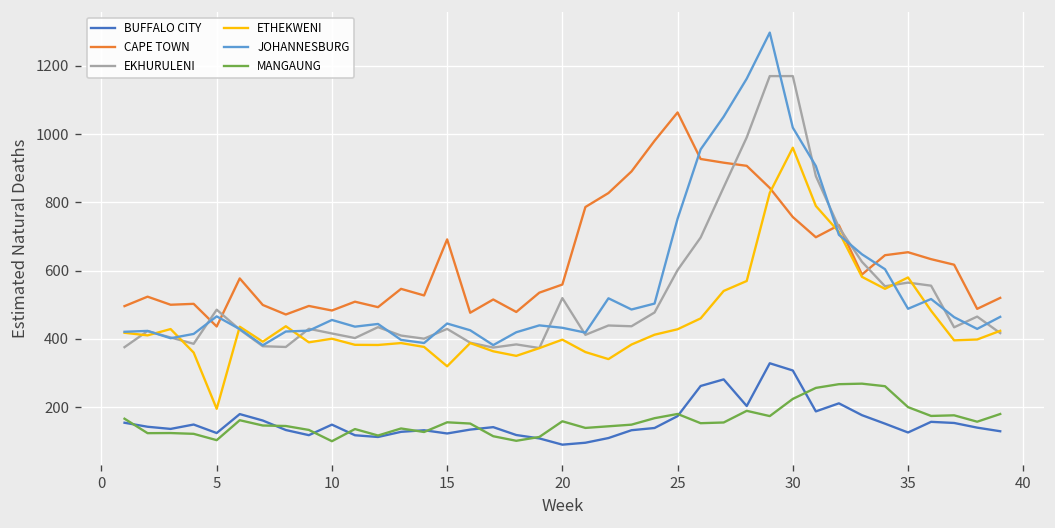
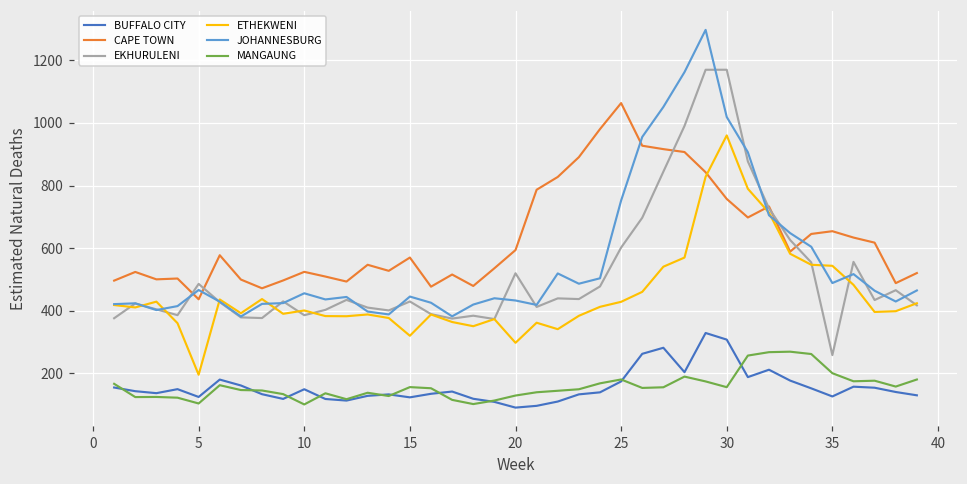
CAPE TOWN, 10: 480 -> 520
EKHURULENI, 10: 420 -> 390
CAPE TOWN, 15: 690 -> 570
CAPE TOWN, 20: 560 -> 590
ETHEKWENI, 20: 400 -> 300
MANGAUNG, 20: 160 -> 130
MANGAUNG, 30: 220 -> 160
EKHURULENI, 35: 570 -> 260
ETHEKWENI, 35: 580 -> 540
